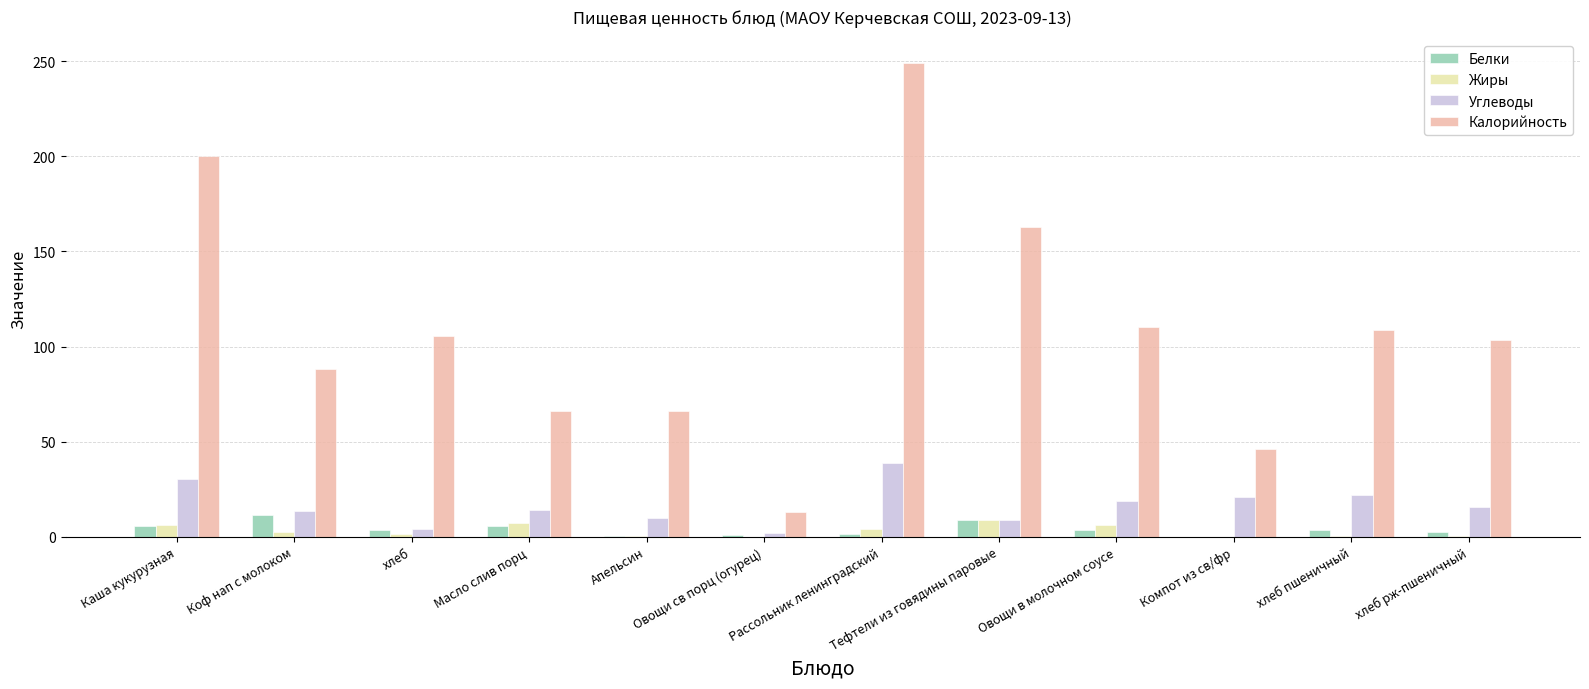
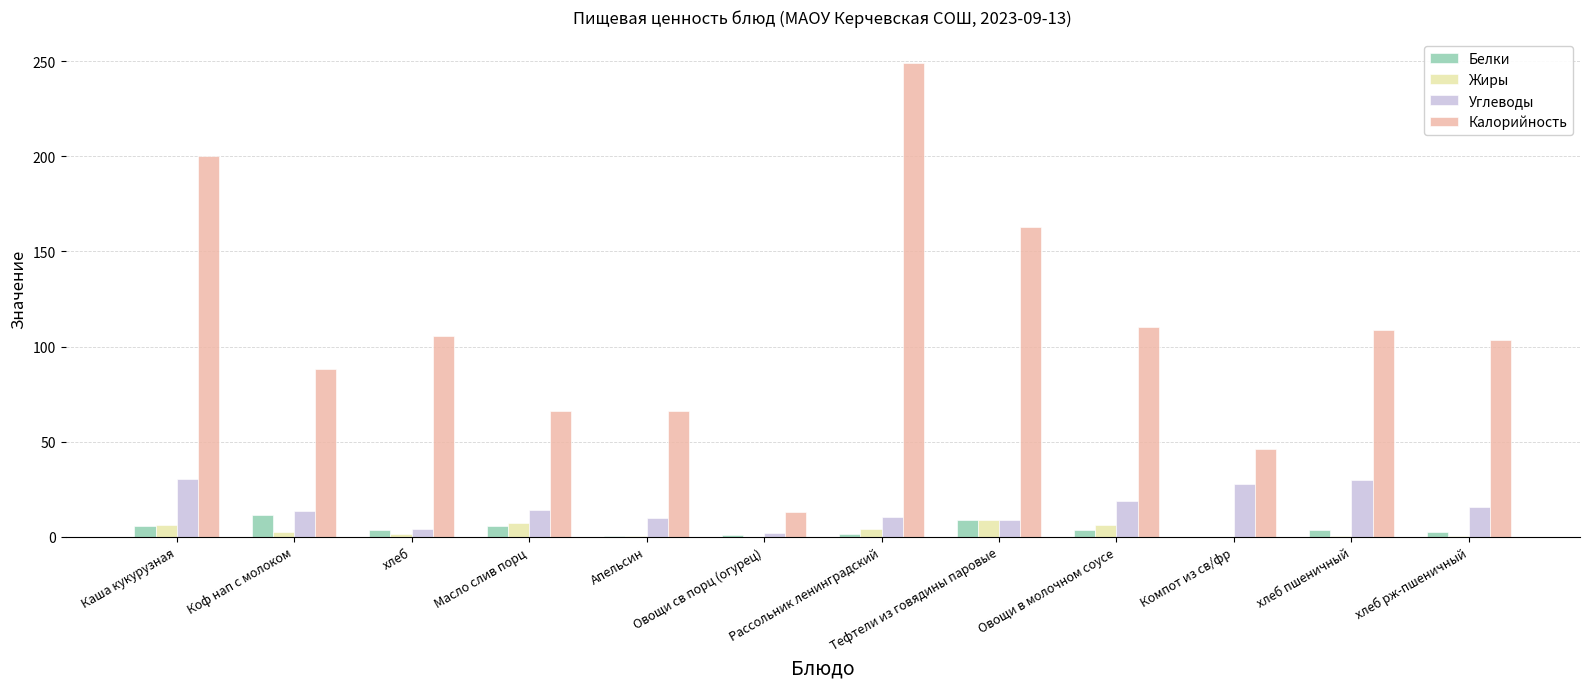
Углеводы, Рассольник ленинградский: 39 -> 11
Углеводы, Компот из св/фр: 21 -> 28
Углеводы, хлеб пшеничный: 22 -> 30
